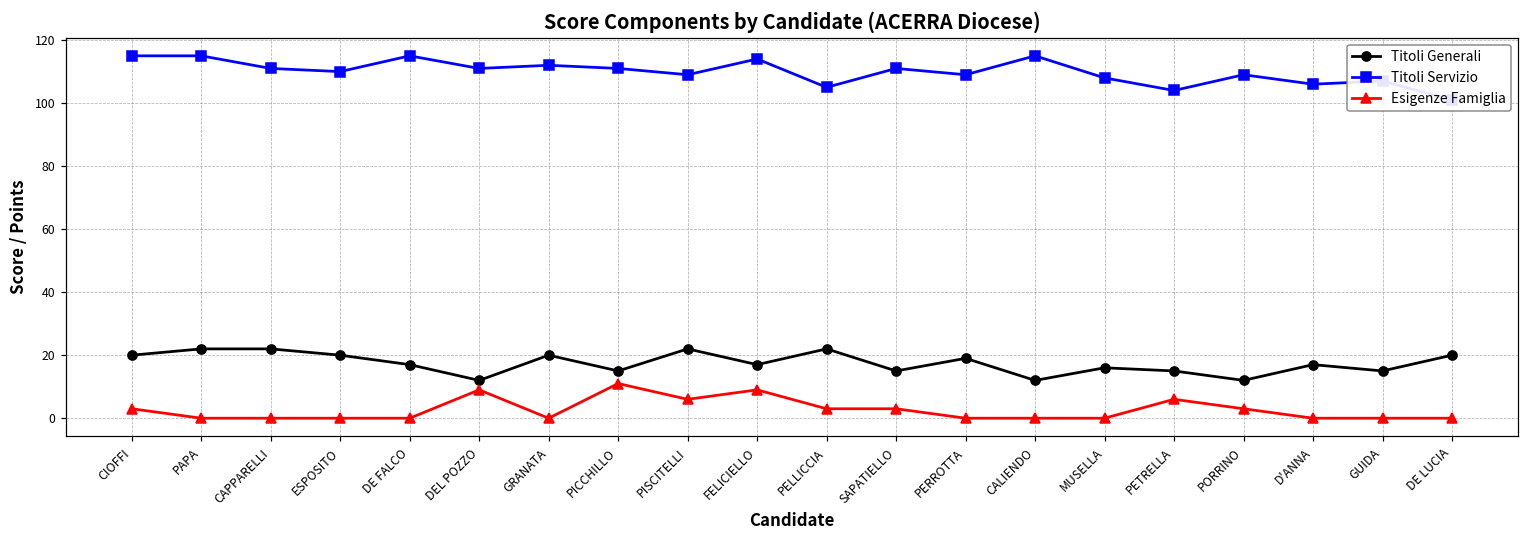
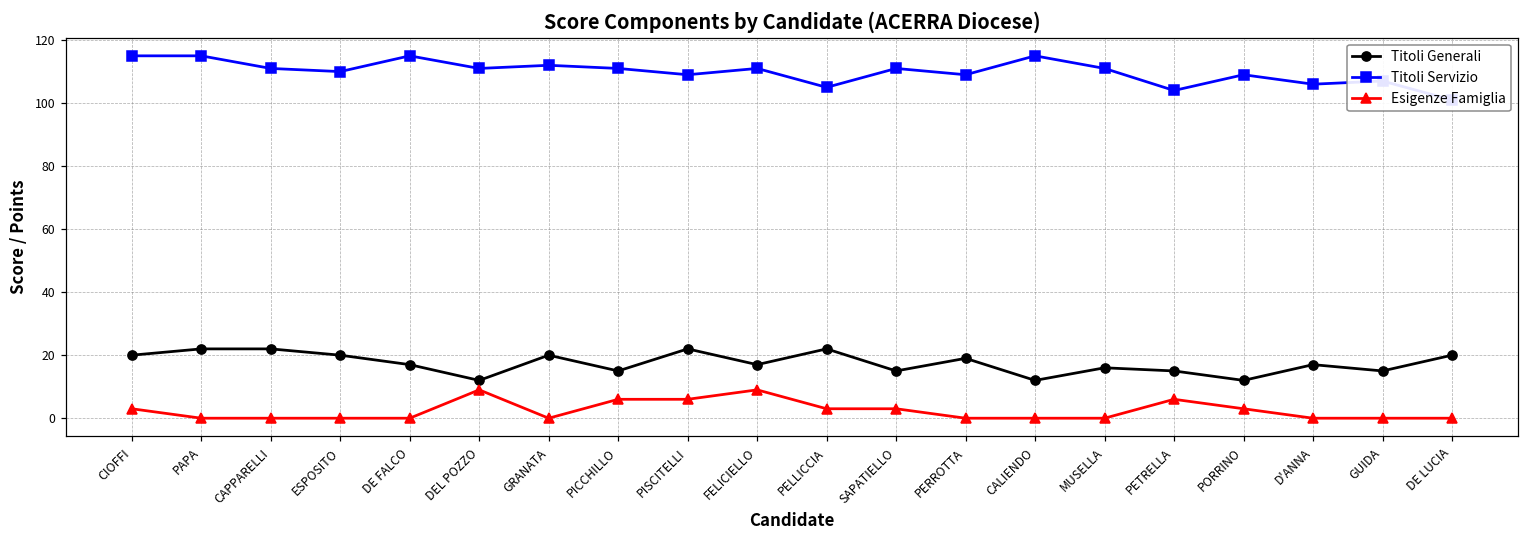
Esigenze Famiglia, PICCHILLO: 11 -> 6
Titoli Servizio, FELICIELLO: 114 -> 111
Titoli Servizio, MUSELLA: 108 -> 111
